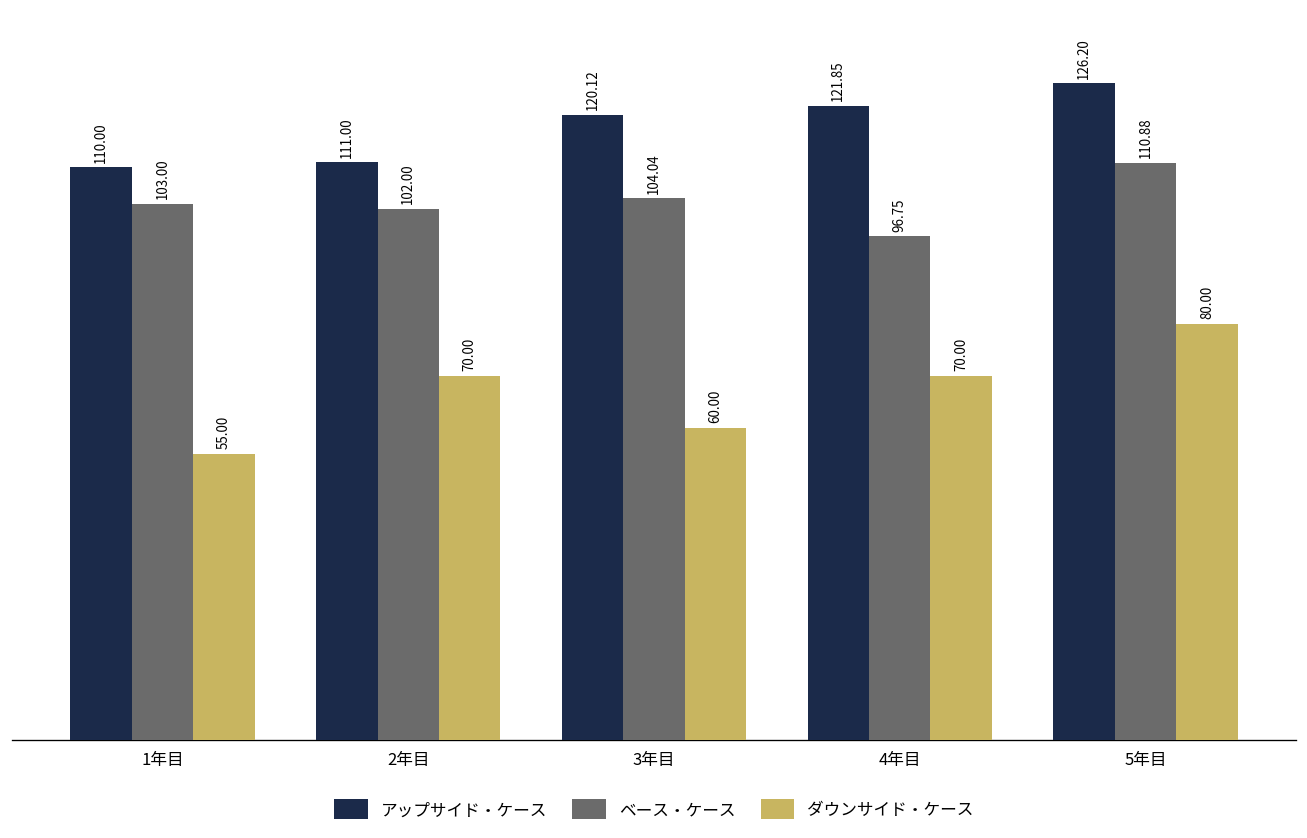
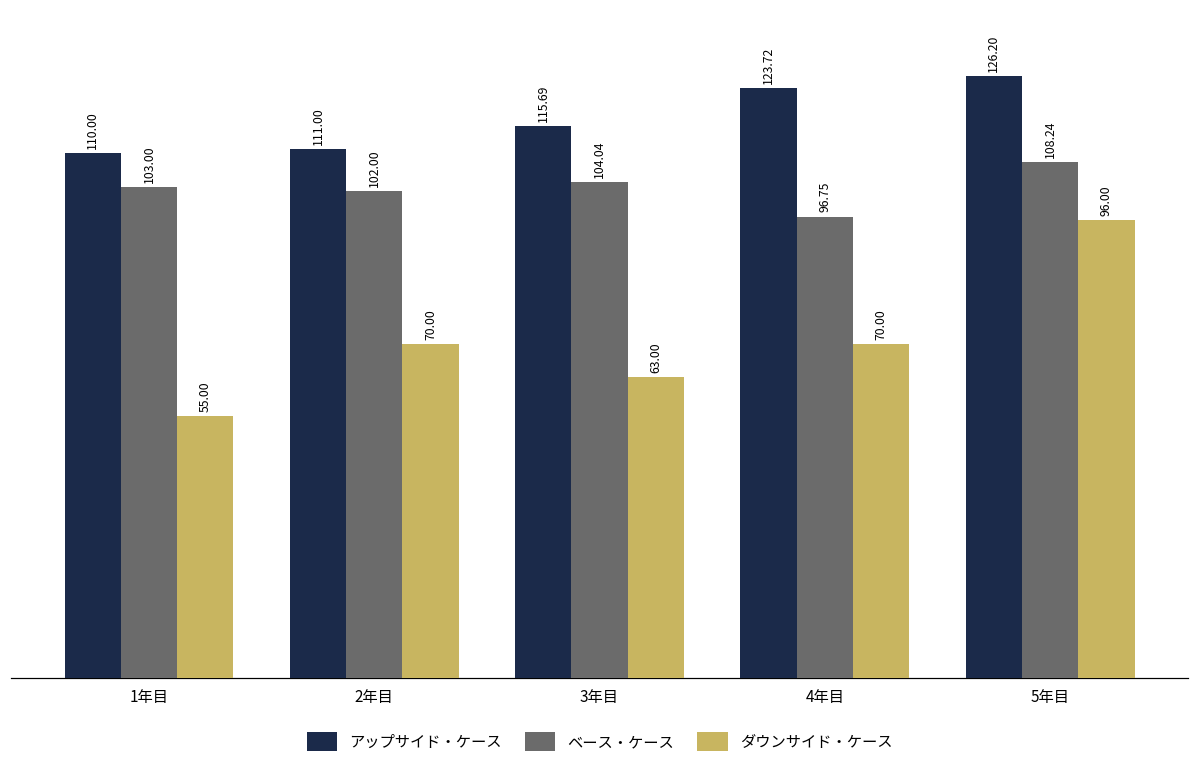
アップサイド・ケース, 3年目: 120.12 -> 115.69
ダウンサイド・ケース, 3年目: 60.00 -> 63.00
アップサイド・ケース, 4年目: 121.85 -> 123.72
ベース・ケース, 5年目: 110.88 -> 108.24
ダウンサイド・ケース, 5年目: 80.00 -> 96.00
